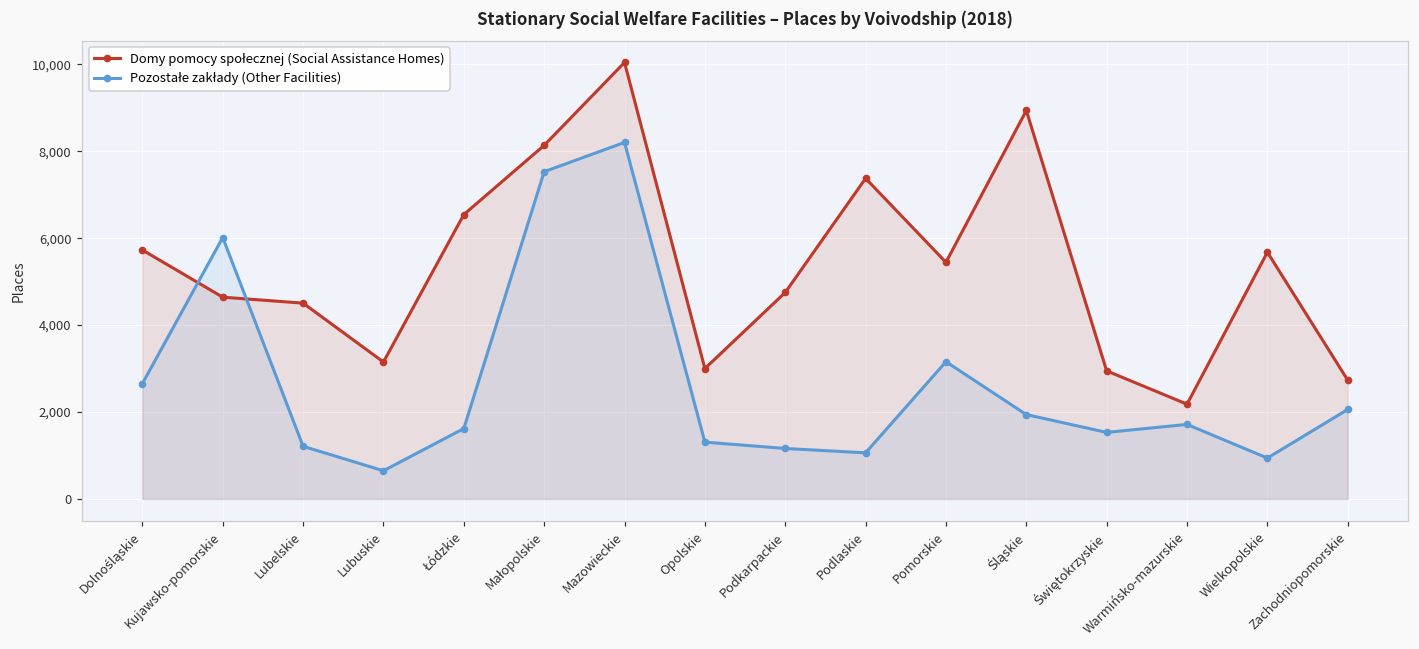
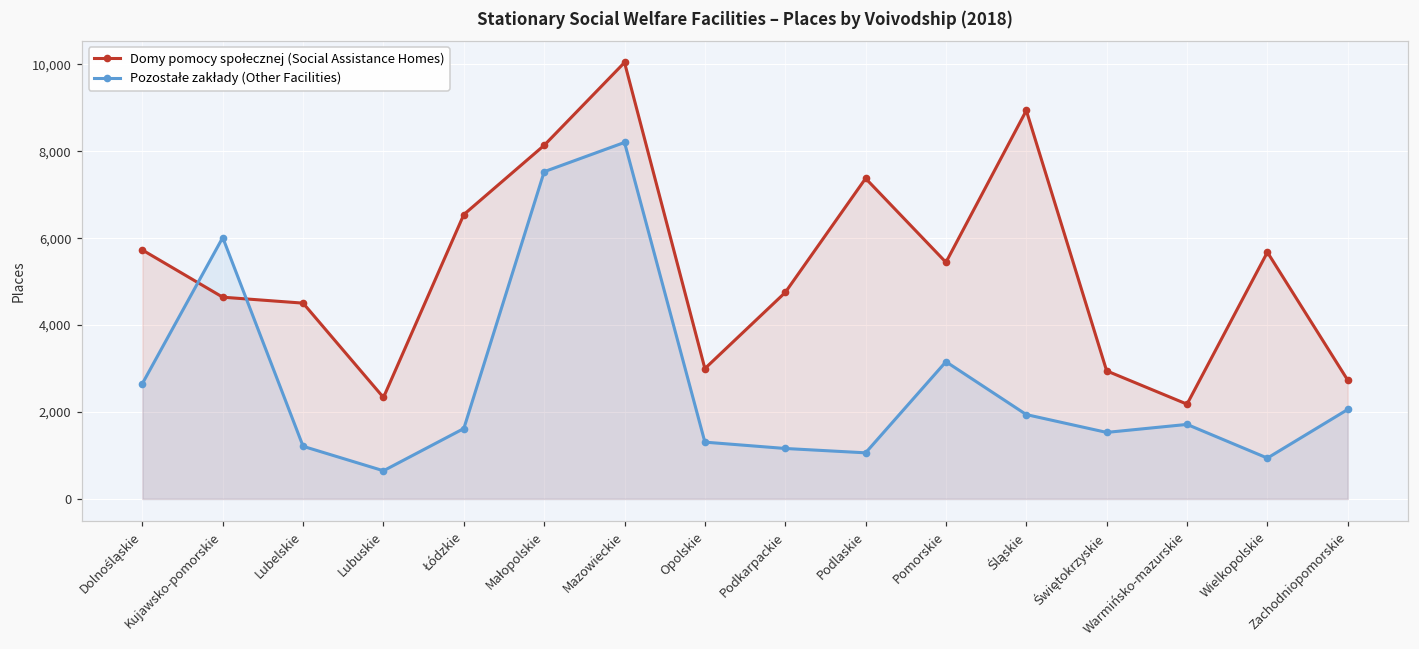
Domy pomocy społecznej (Social Assistance Homes), Lubuskie: 3,200 -> 2,300
